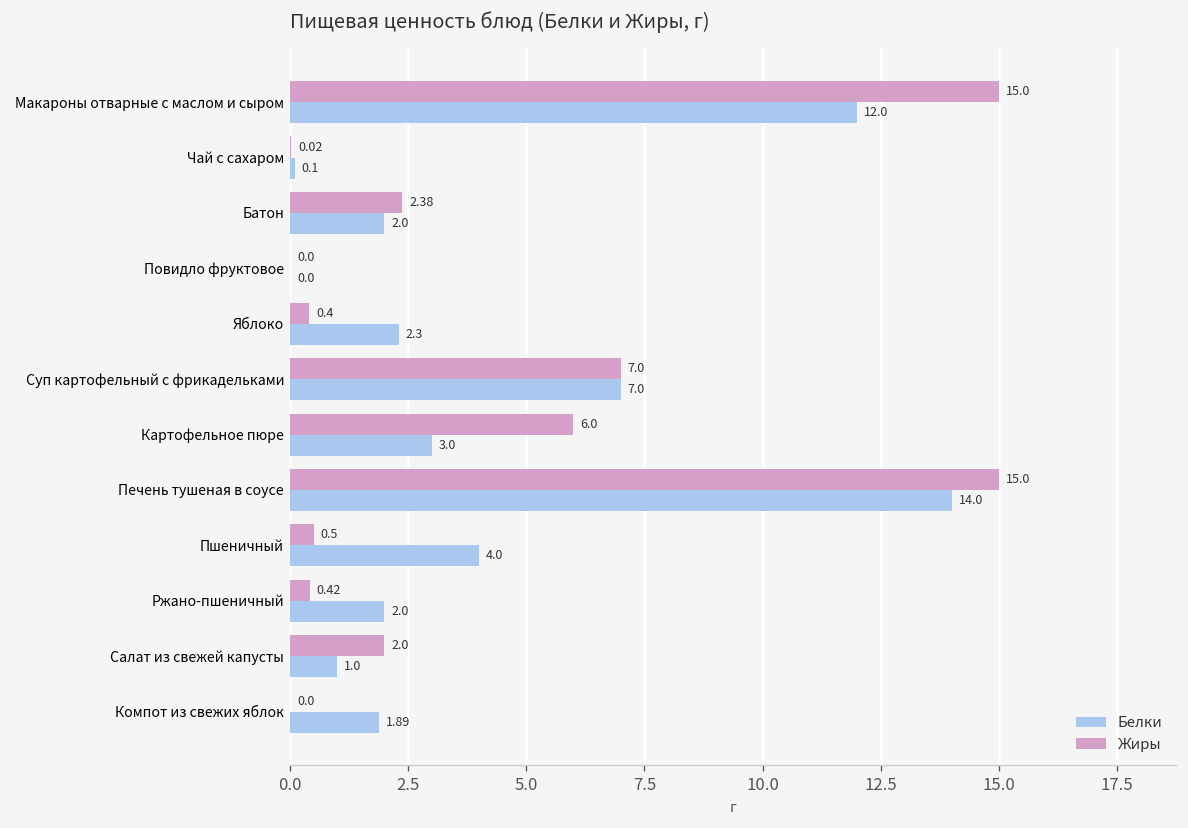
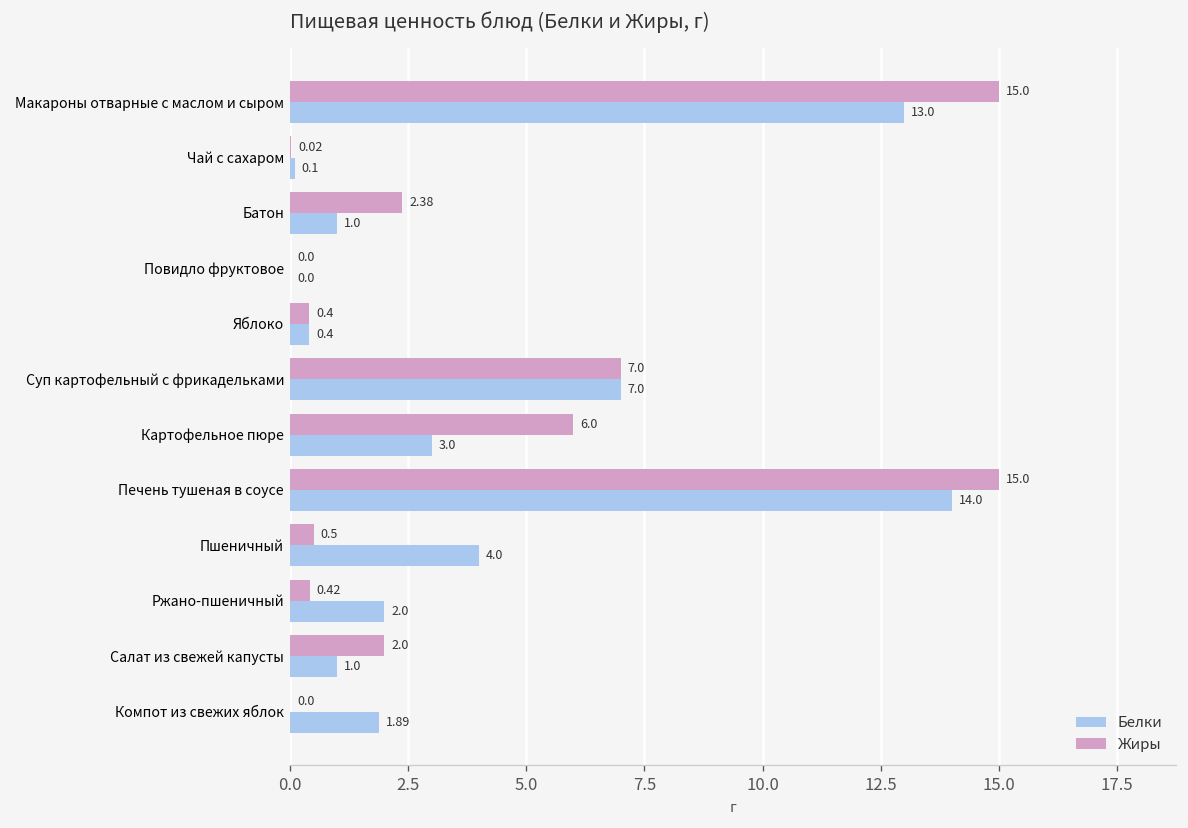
Белки, Макароны отварные с маслом и сыром: 12.0 -> 13.0
Белки, Батон: 2.0 -> 1.0
Белки, Яблоко: 2.3 -> 0.4
